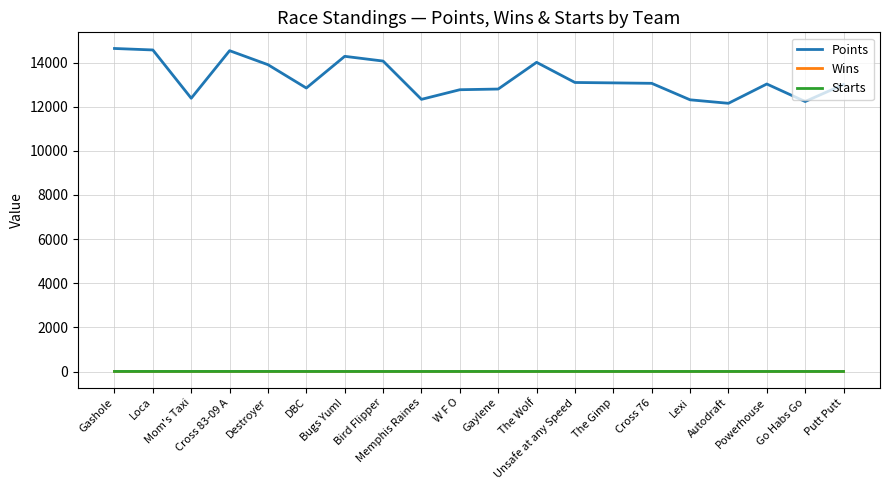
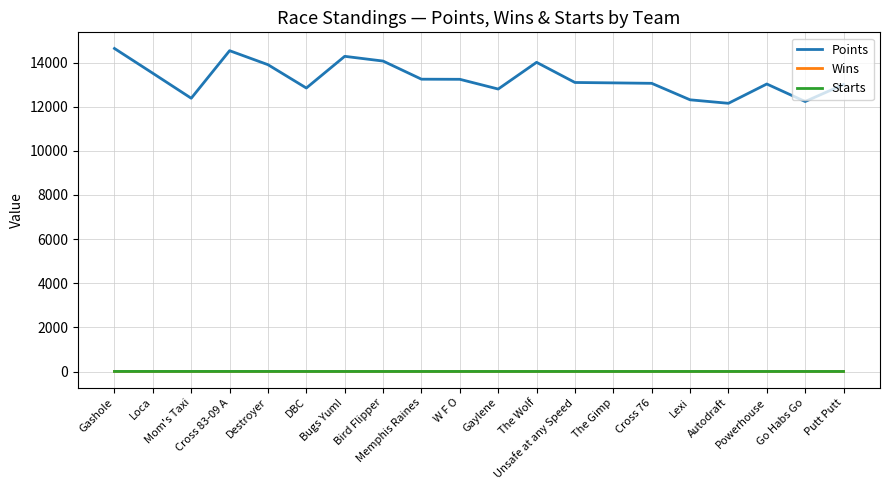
Points, Loca: 14600 -> 13500
Points, Memphis Raines: 12300 -> 13200
Points, W F O: 12800 -> 13200
